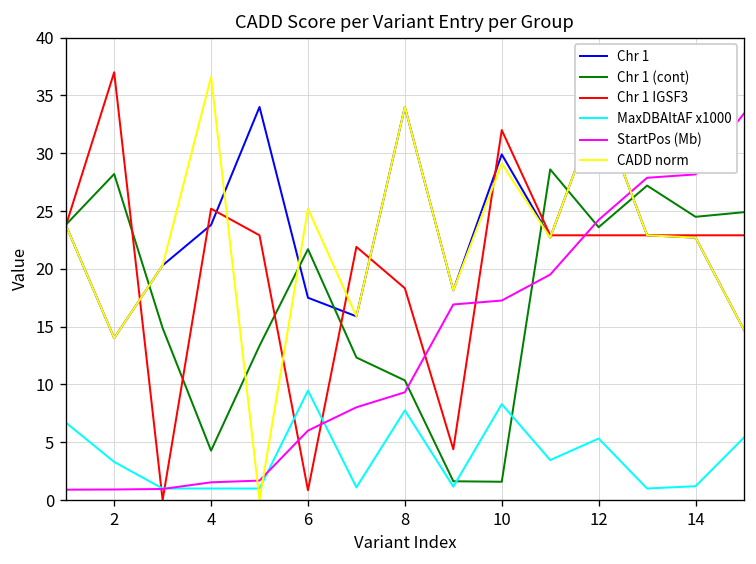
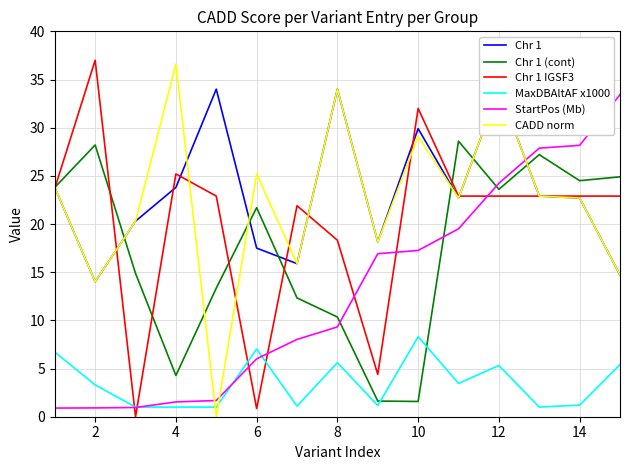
MaxDBAltAF x1000, 6: 9 -> 7
MaxDBAltAF x1000, 8: 8 -> 6
